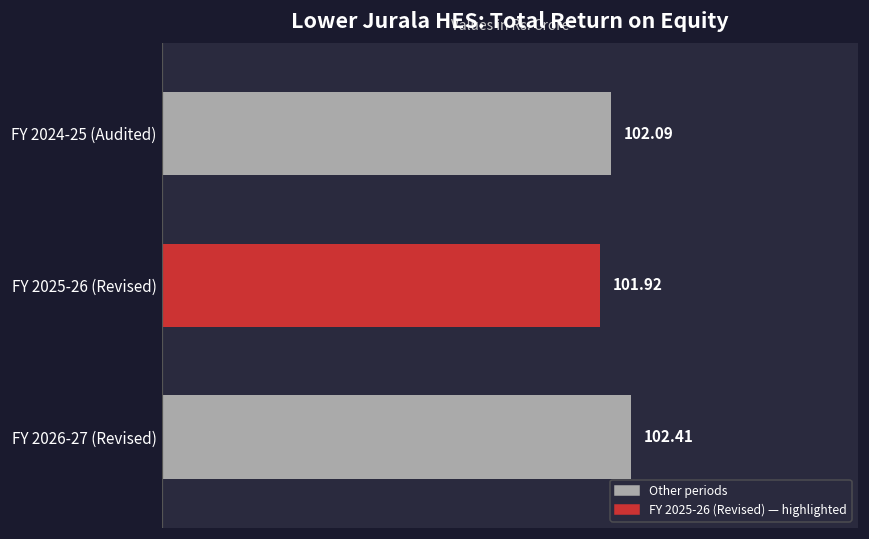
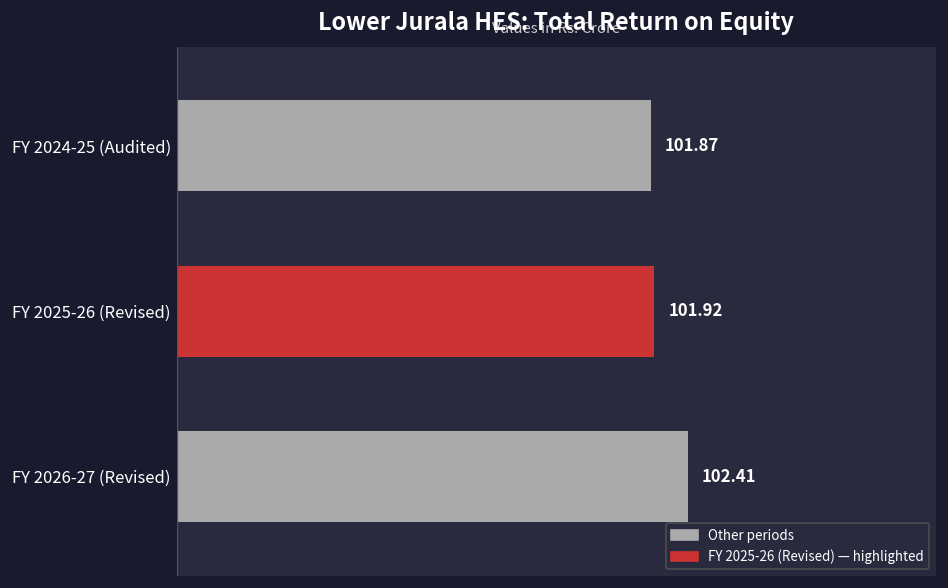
FY 2024-25 (Audited): 102.09 -> 101.87
